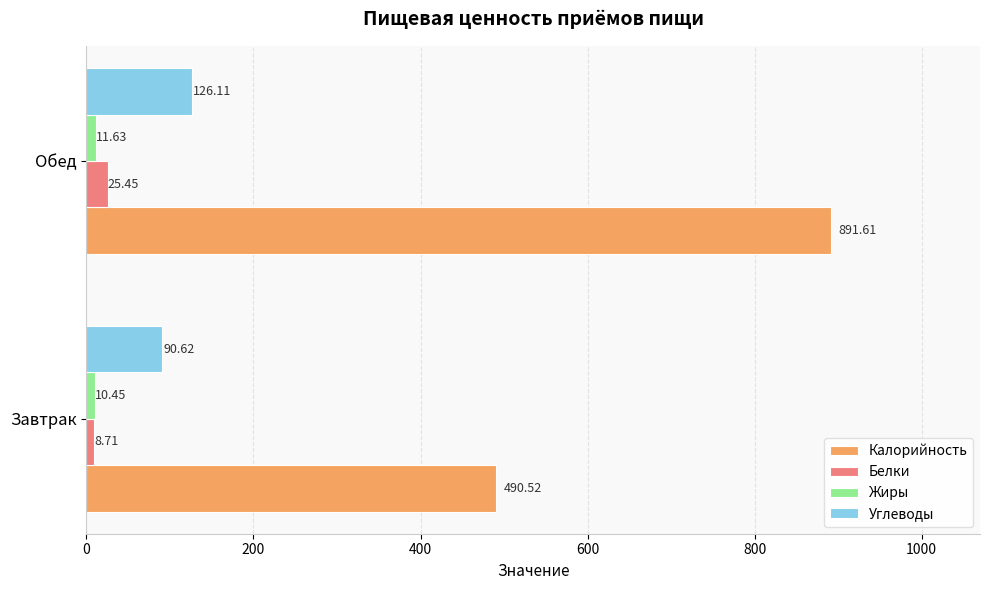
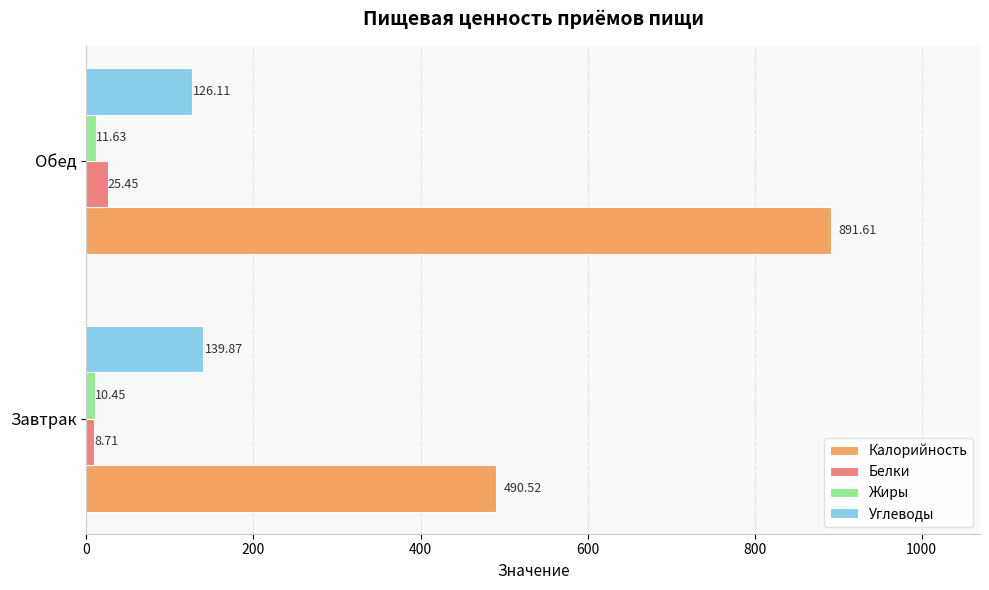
Углеводы, Завтрак: 90.62 -> 139.87
